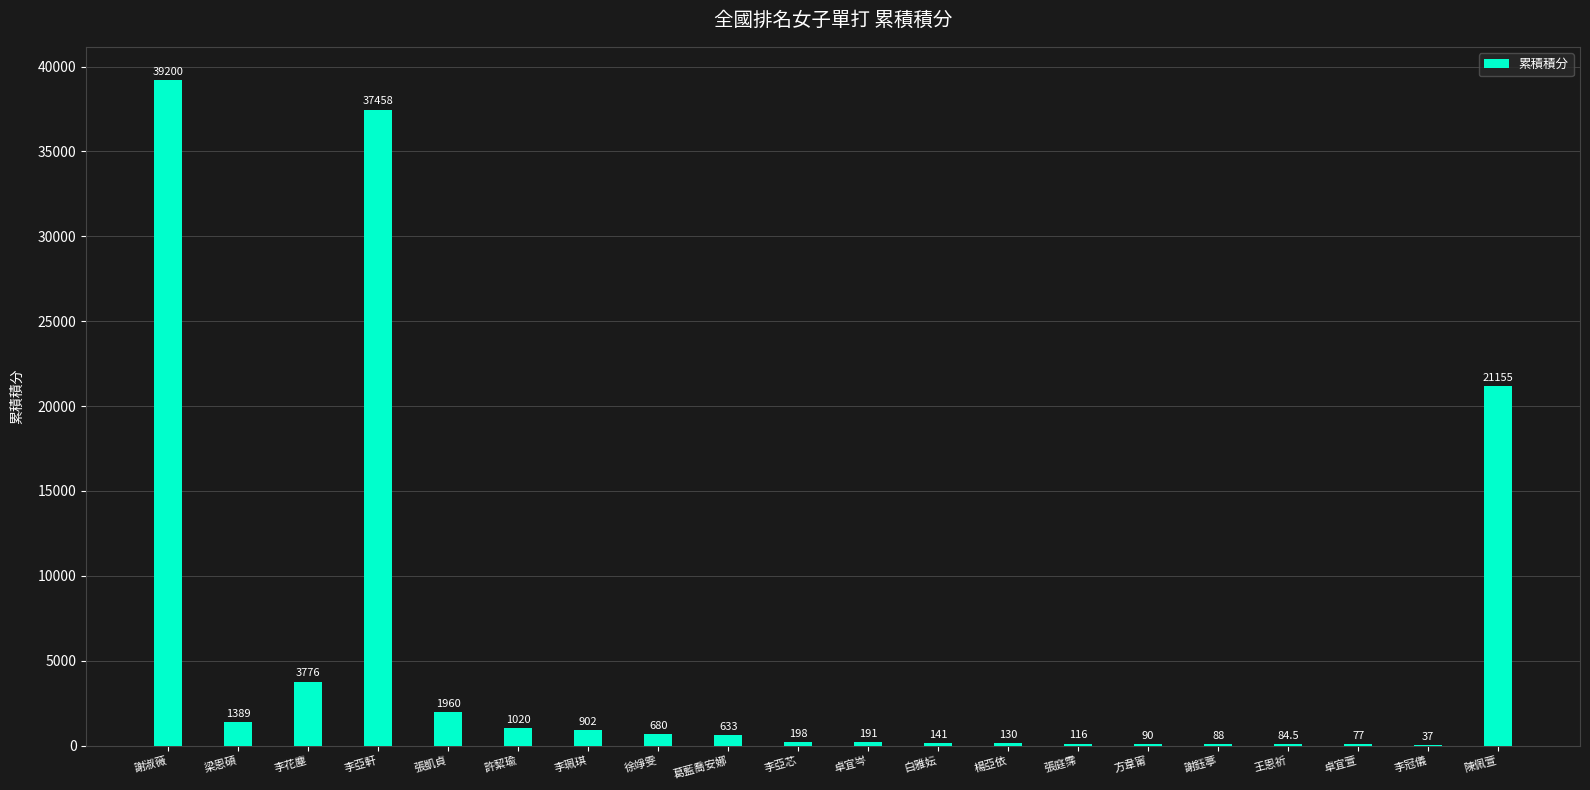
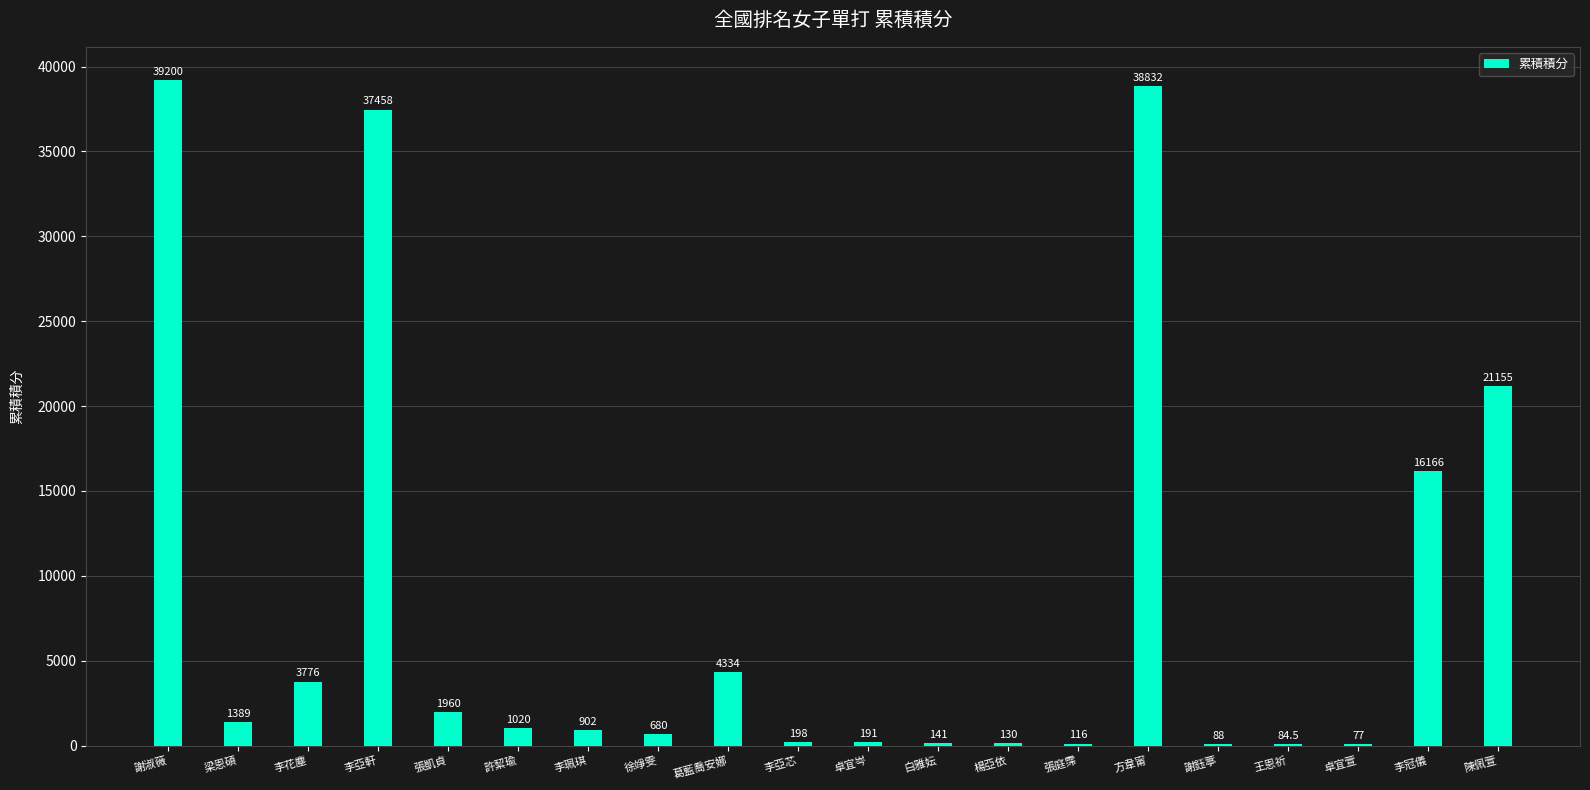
葛藍喬安娜: 633 -> 4334
方韋甯: 90 -> 38832
李冠儀: 37 -> 16166
